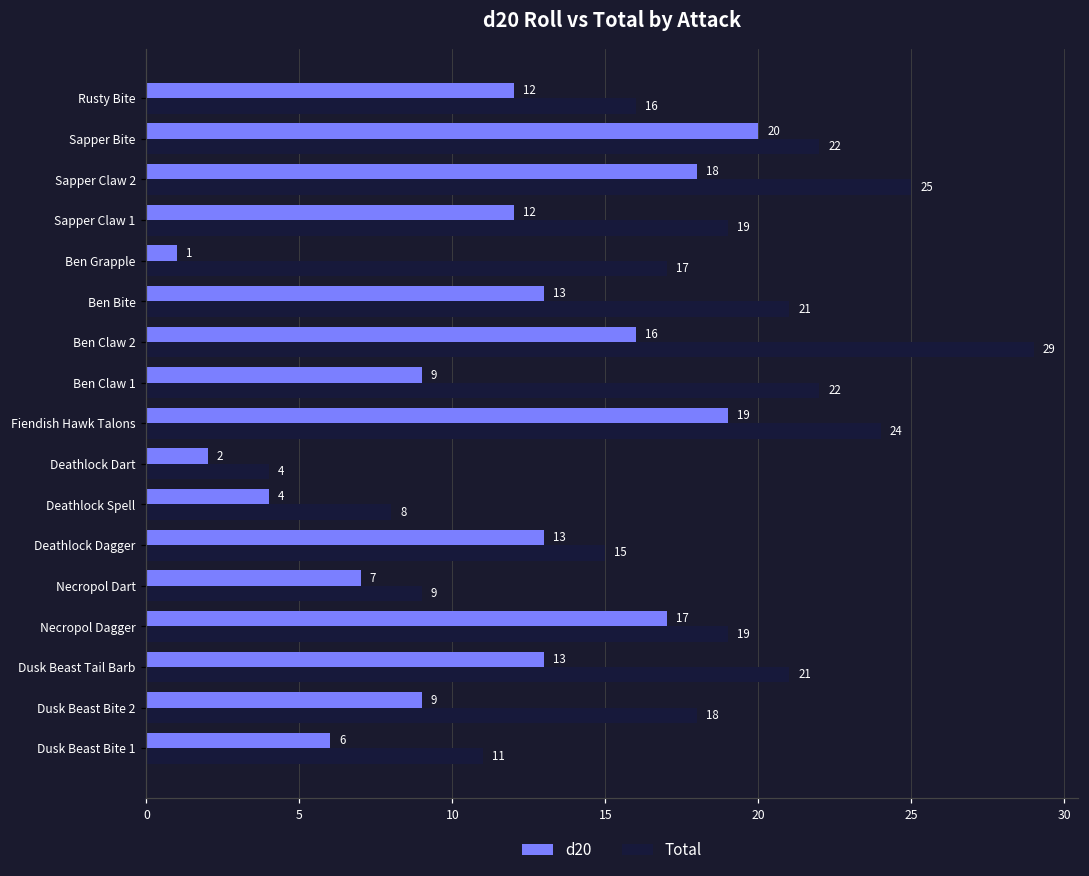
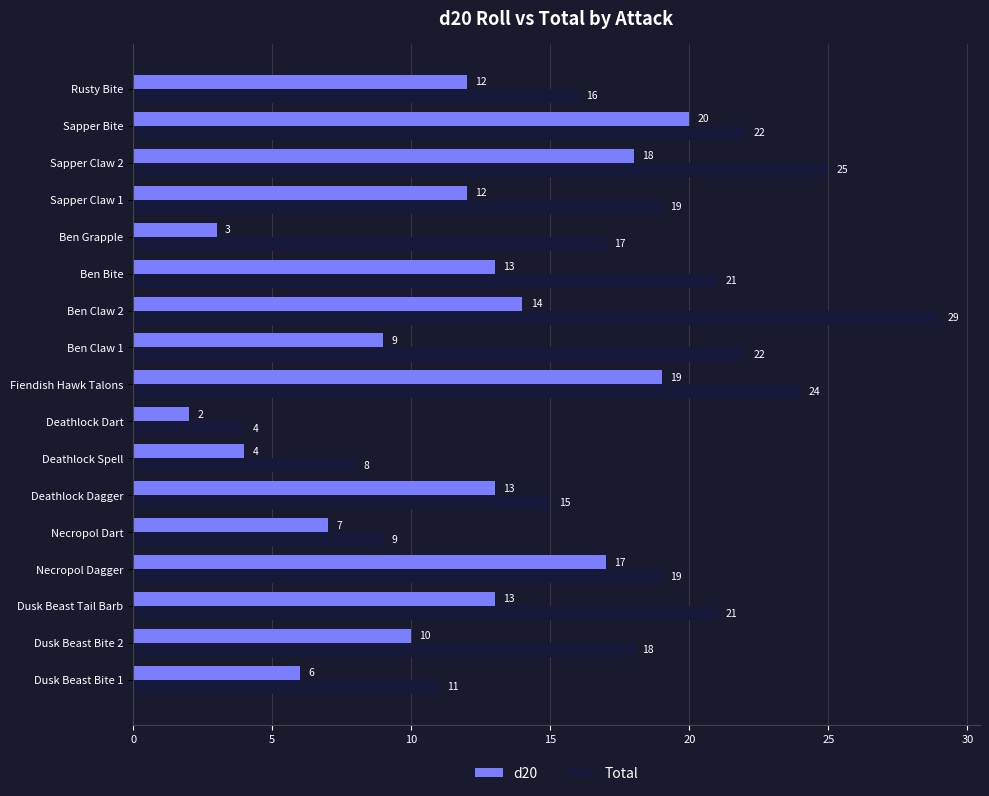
d20, Ben Grapple: 1 -> 3
d20, Ben Claw 2: 16 -> 14
d20, Dusk Beast Bite 2: 9 -> 10
